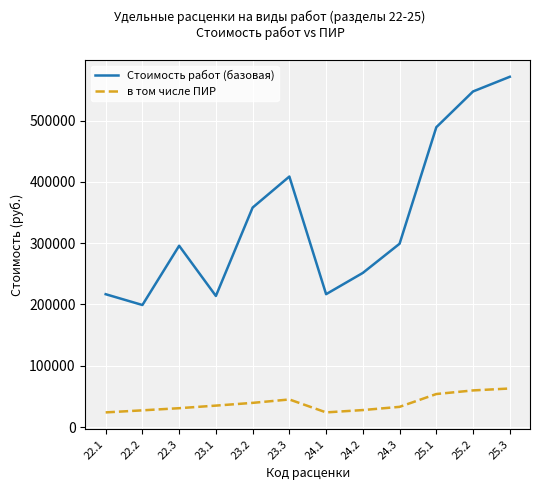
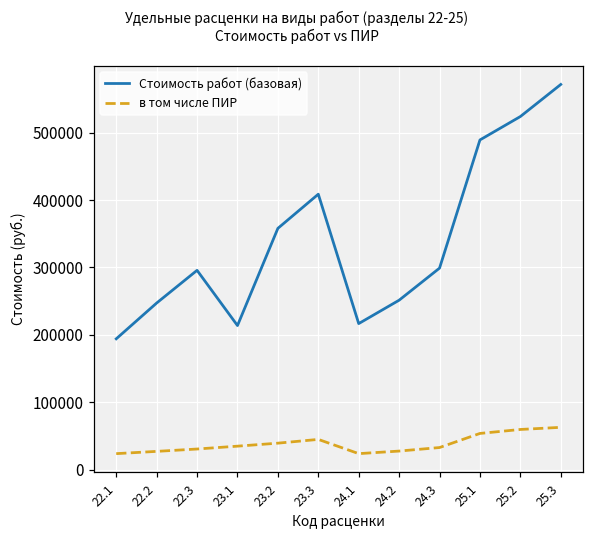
Стоимость работ (базовая), 22.1: 220000 -> 190000
Стоимость работ (базовая), 22.2: 200000 -> 250000
Стоимость работ (базовая), 25.2: 550000 -> 520000
